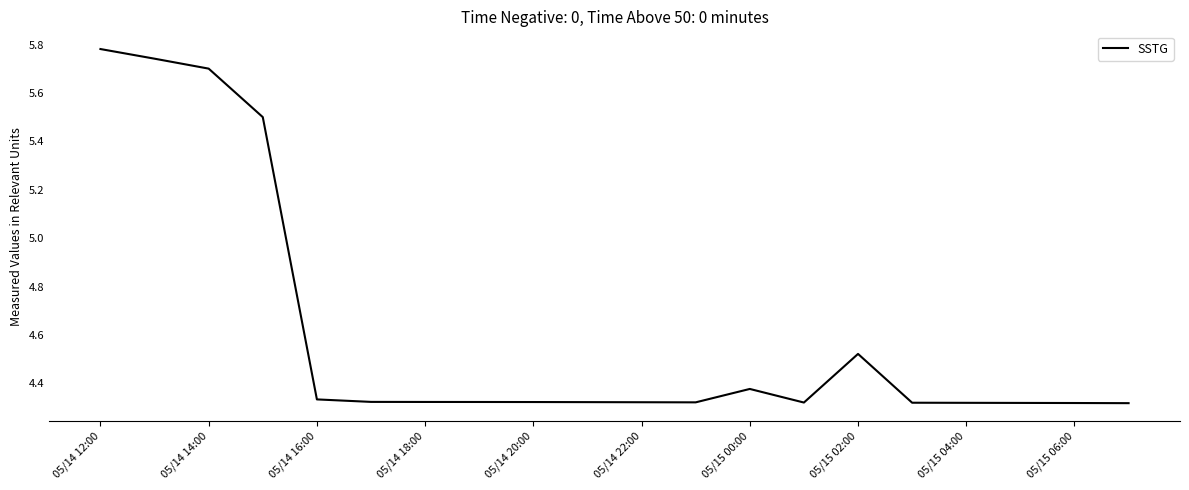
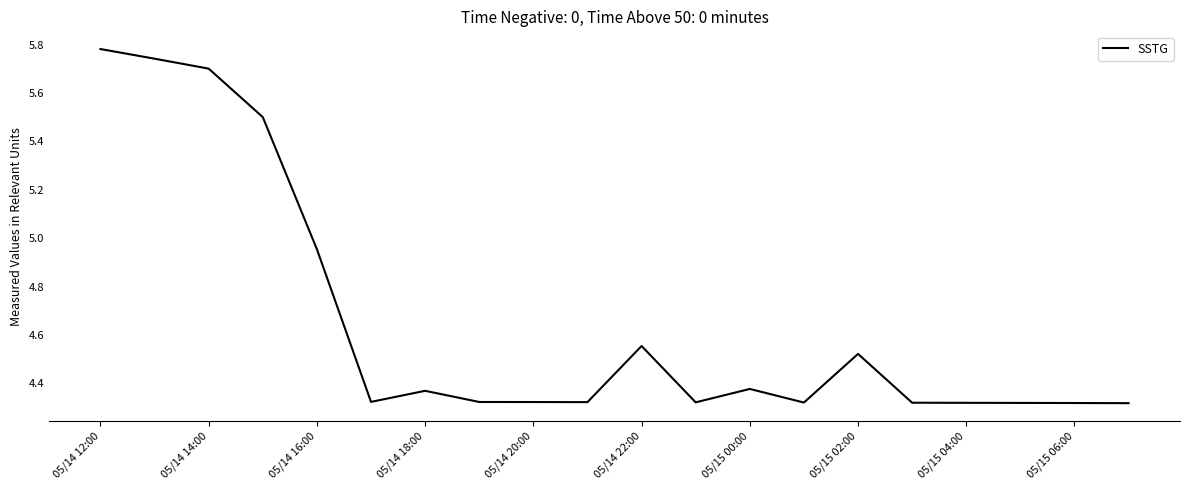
05/14 16:00: 4.33 -> 4.95
05/14 18:00: 4.32 -> 4.37
05/14 22:00: 4.32 -> 4.55
